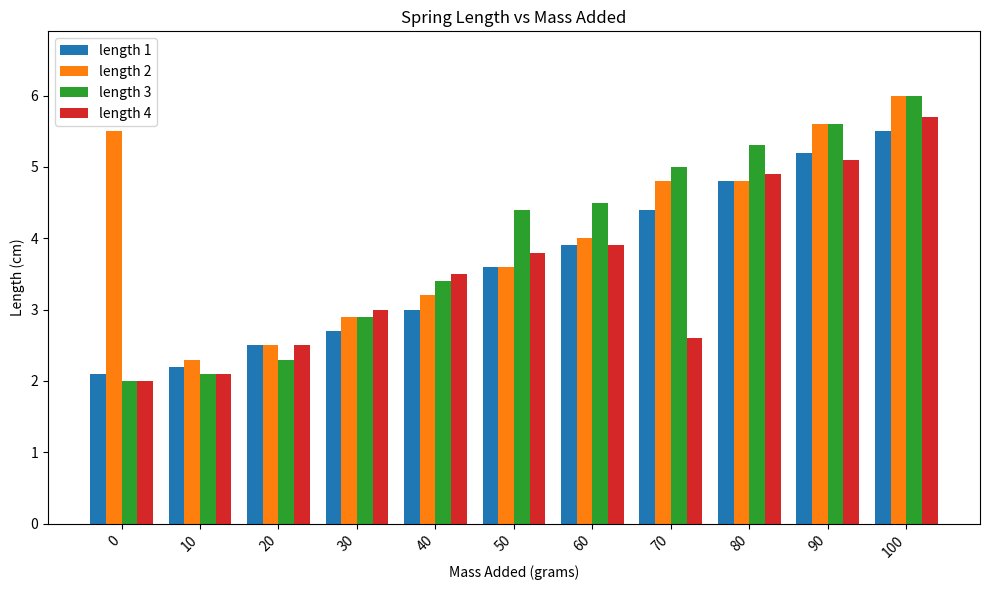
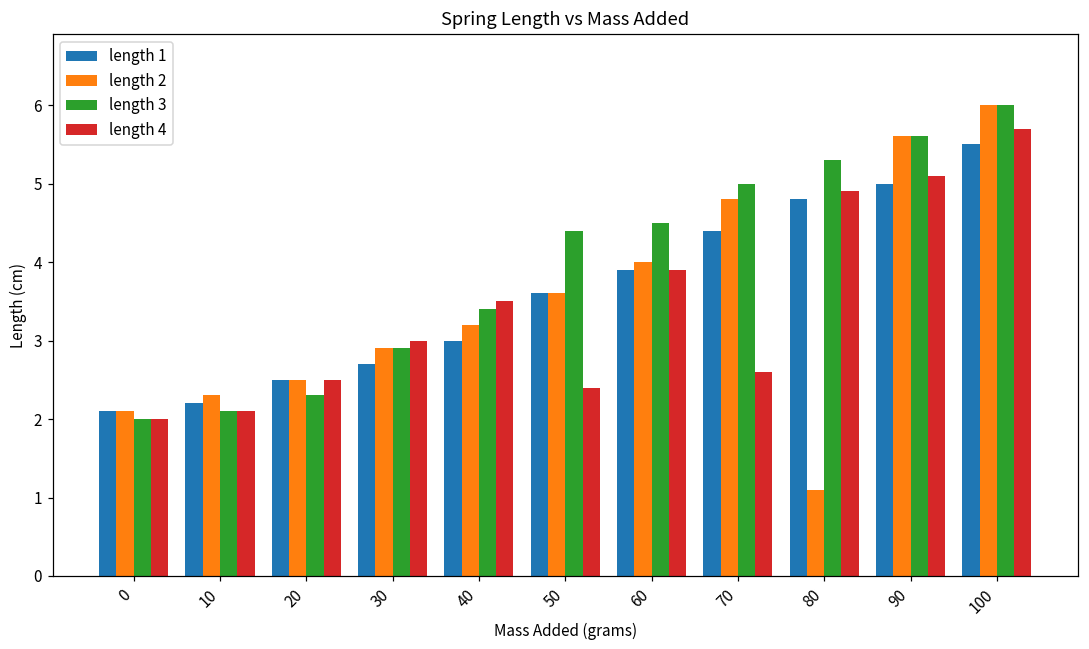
length 2, 0: 5.5 -> 2.1
length 4, 50: 3.8 -> 2.4
length 2, 80: 4.8 -> 1.1
length 1, 90: 5.2 -> 5.0
